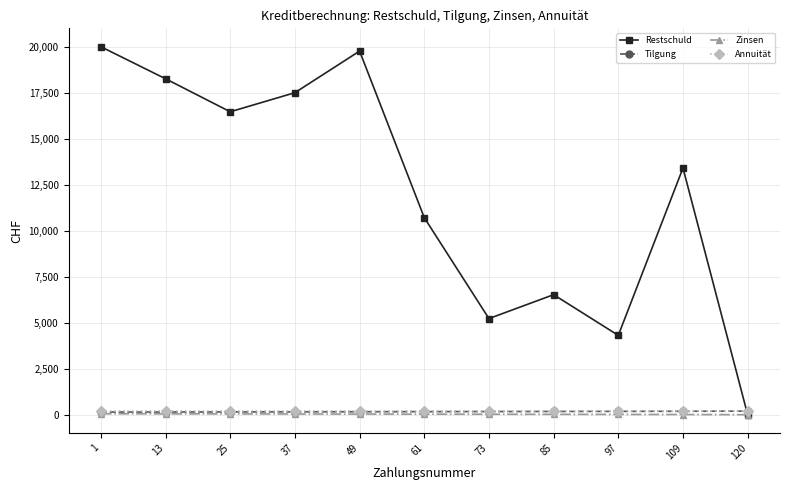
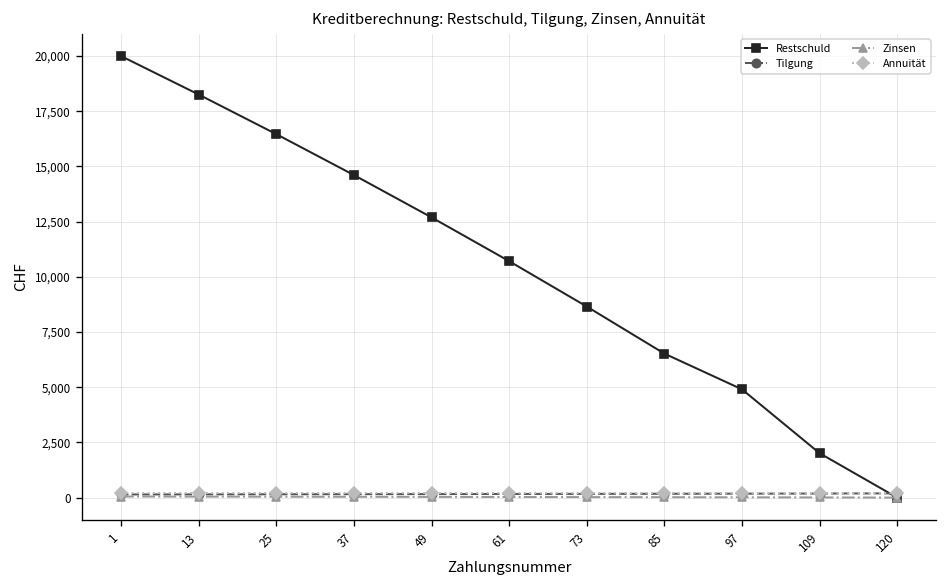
Restschuld, 37: 17,500 -> 14,600
Restschuld, 49: 19,800 -> 12,700
Restschuld, 73: 5,200 -> 8,700
Restschuld, 97: 4,300 -> 4,900
Restschuld, 109: 13,400 -> 2,000
